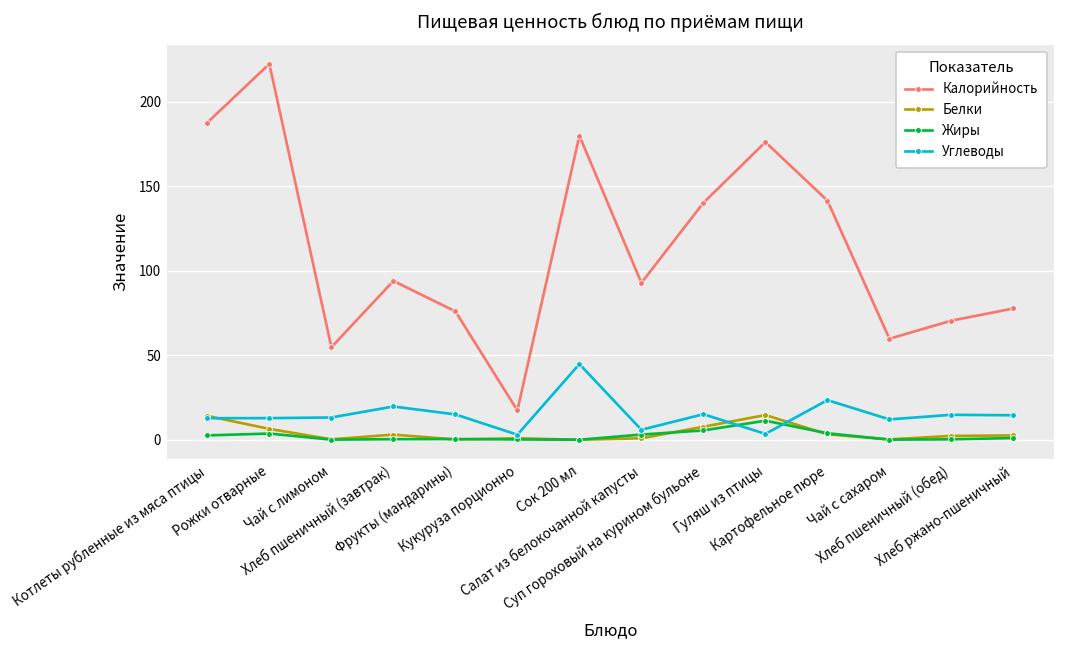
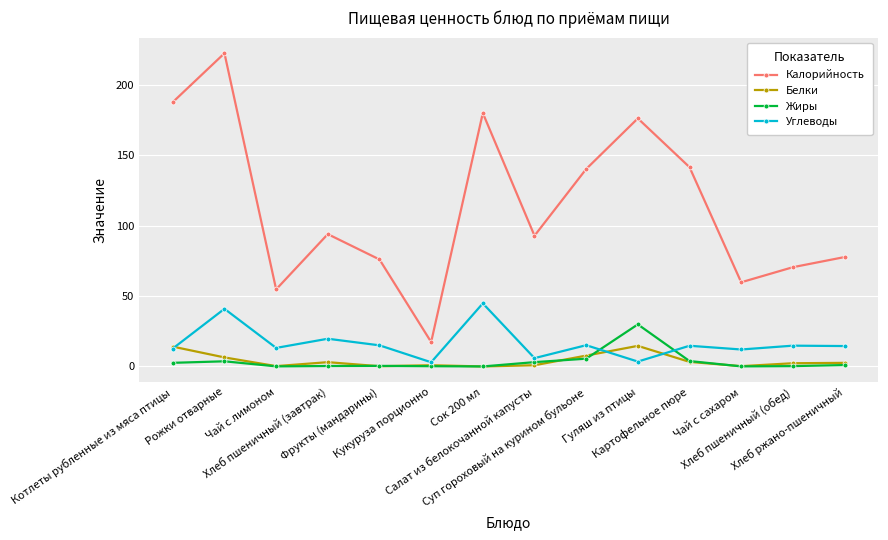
Углеводы, Рожки отварные: 13 -> 41
Жиры, Гуляш из птицы: 11 -> 30
Углеводы, Картофельное пюре: 23 -> 15
